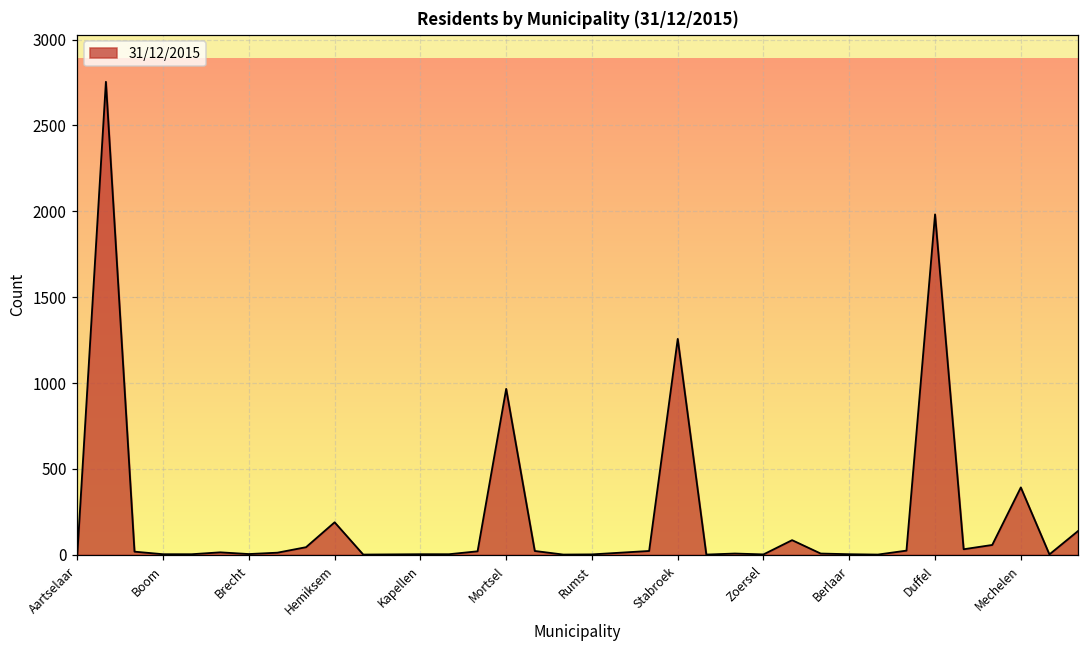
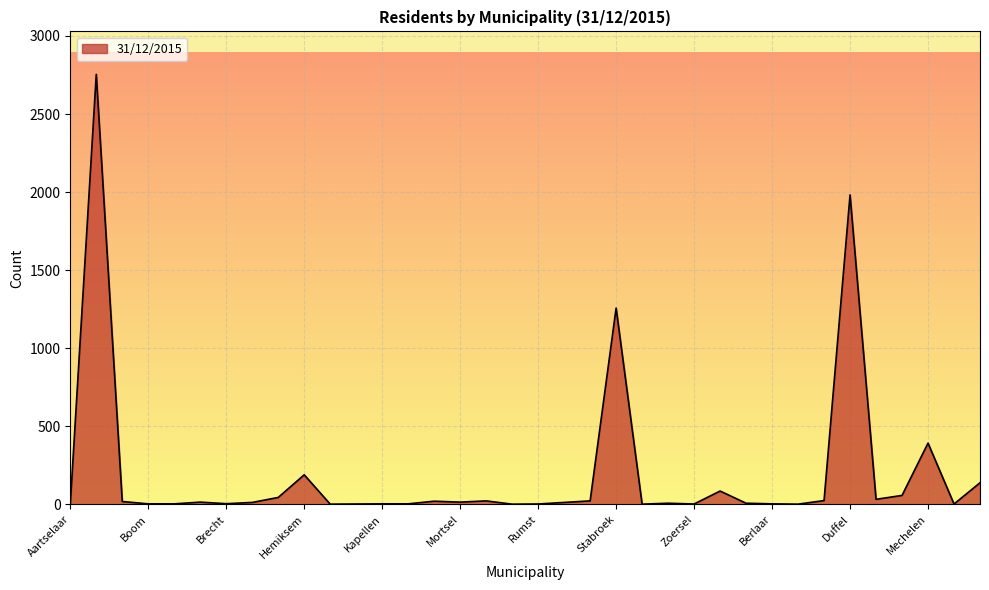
Mortsel: 970 -> 10
